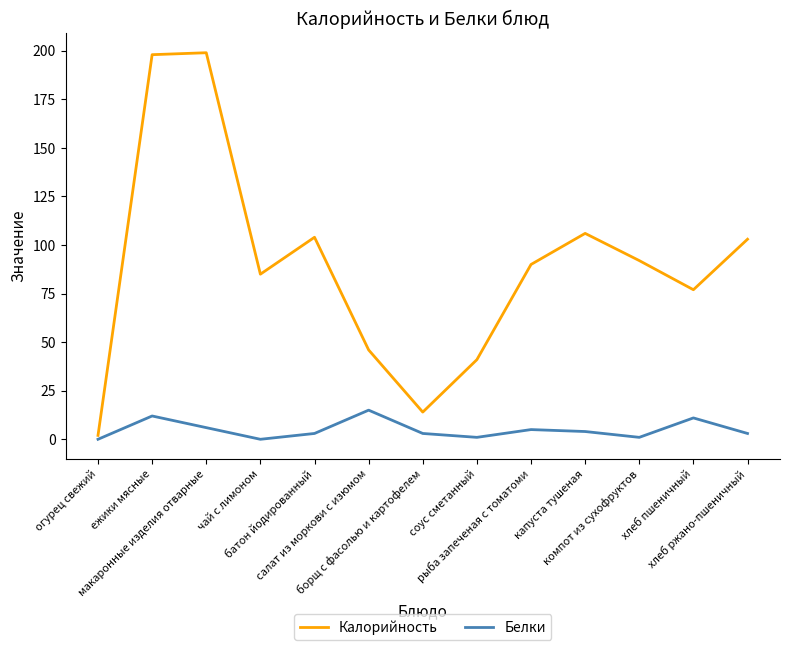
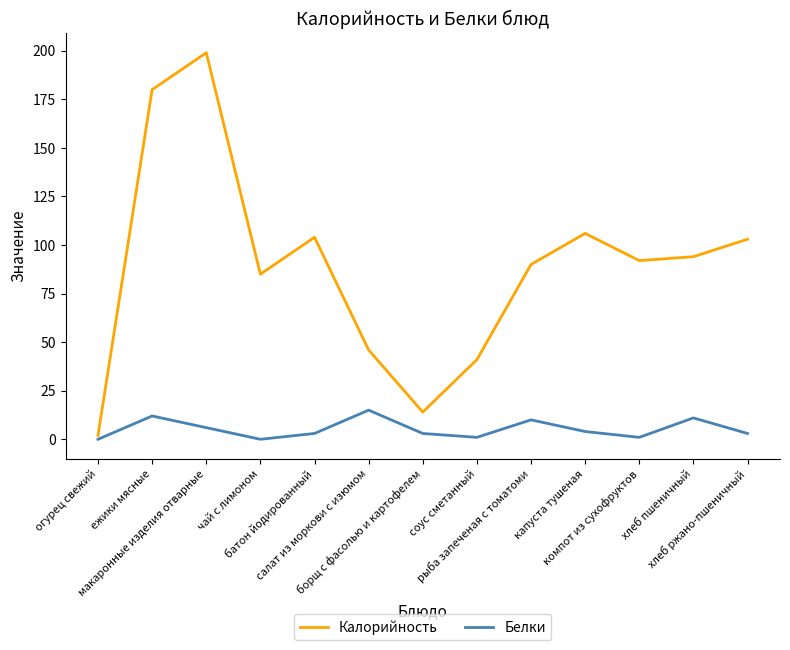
Калорийность, ежики мясные: 198 -> 180
Белки, рыба запеченая с томатоми: 5 -> 10
Калорийность, хлеб пшеничный: 77 -> 94
